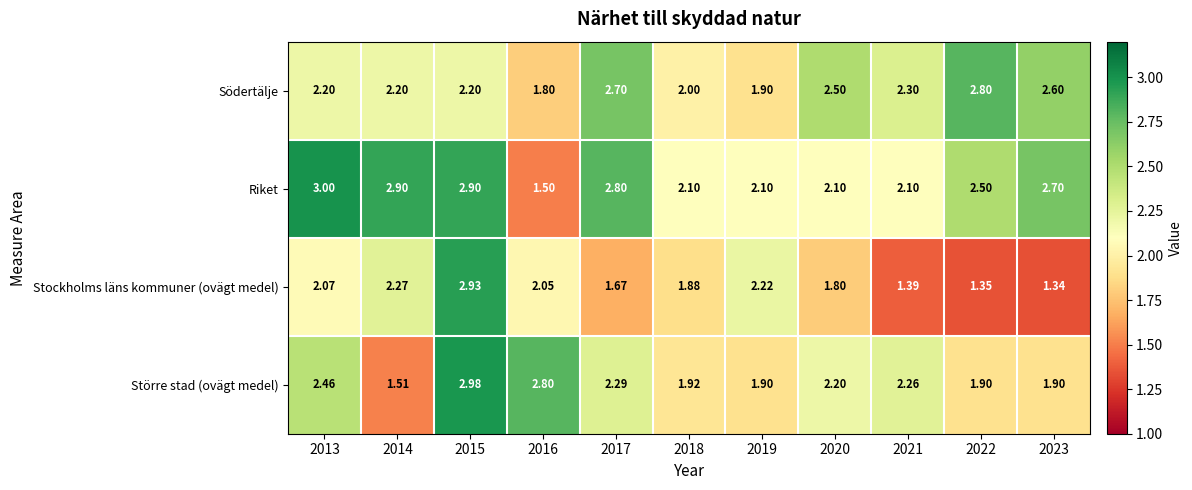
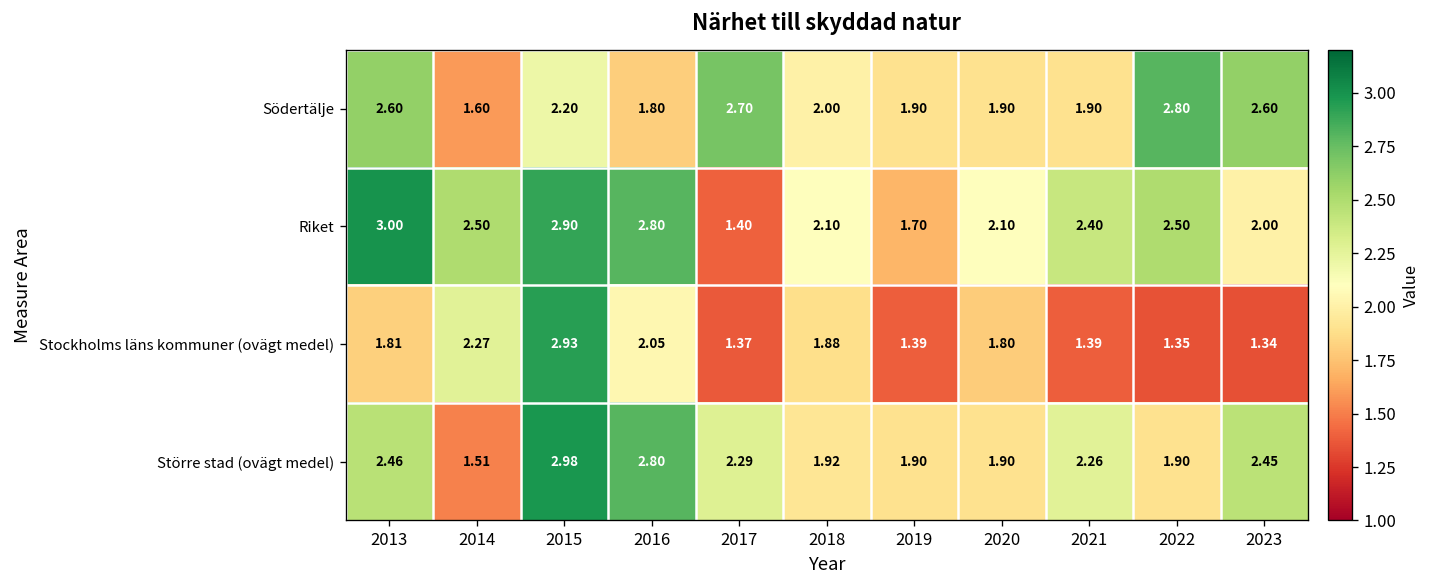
Södertälje, 2013: 2.20 -> 2.60
Södertälje, 2014: 2.20 -> 1.60
Södertälje, 2020: 2.50 -> 1.90
Södertälje, 2021: 2.30 -> 1.90
Riket, 2014: 2.90 -> 2.50
Riket, 2016: 1.50 -> 2.80
Riket, 2017: 2.80 -> 1.40
Riket, 2019: 2.10 -> 1.70
Riket, 2021: 2.10 -> 2.40
Riket, 2023: 2.70 -> 2.00
Stockholms läns kommuner (ovägt medel), 2013: 2.07 -> 1.81
Stockholms läns kommuner (ovägt medel), 2017: 1.67 -> 1.37
Stockholms läns kommuner (ovägt medel), 2019: 2.22 -> 1.39
Större stad (ovägt medel), 2020: 2.20 -> 1.90
Större stad (ovägt medel), 2023: 1.90 -> 2.45
